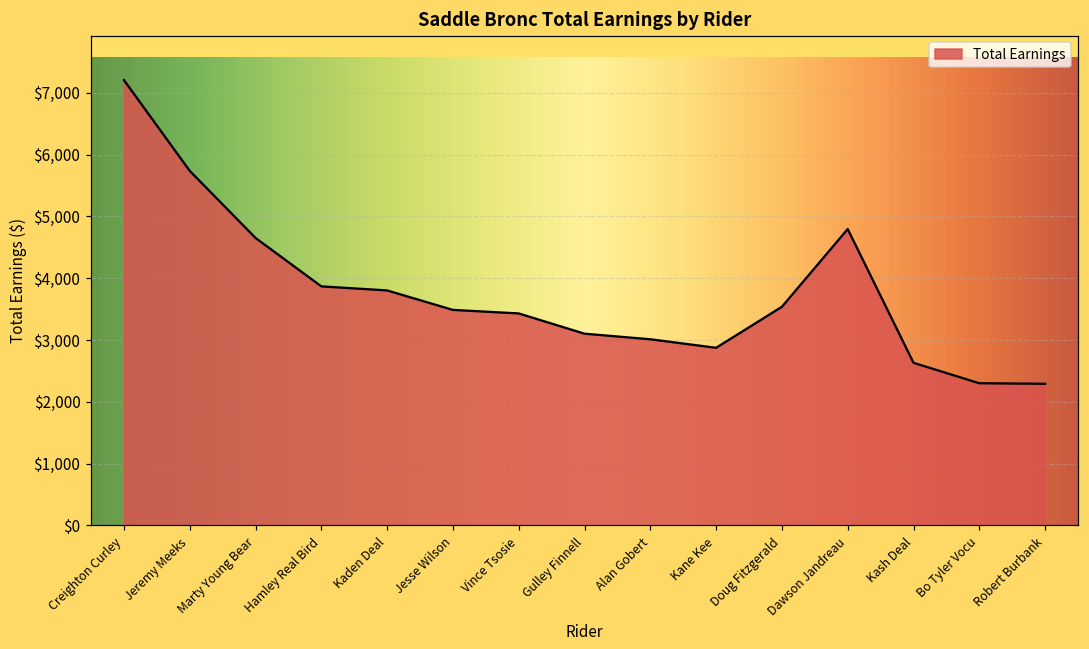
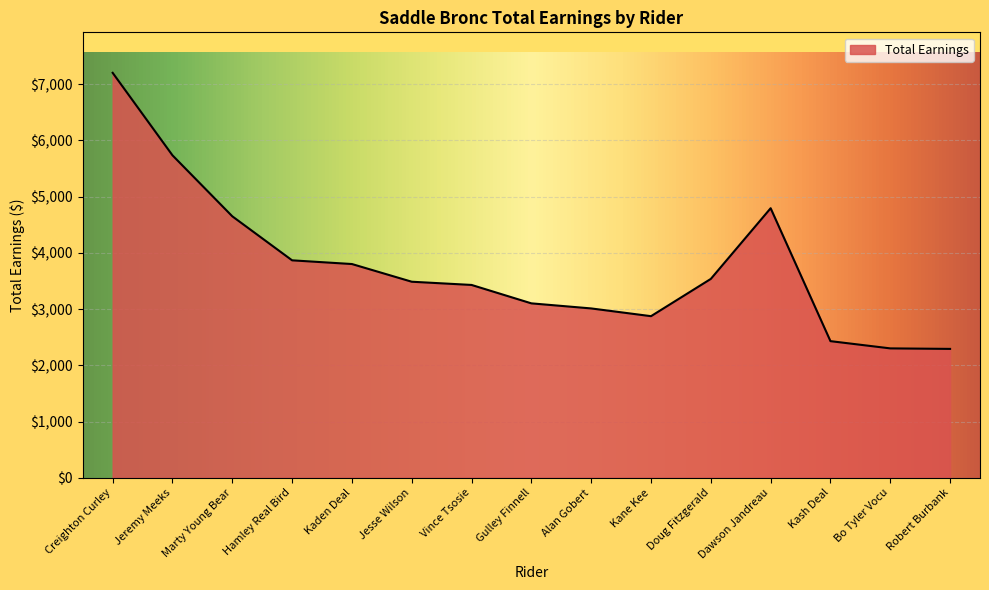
Kash Deal: $2,600 -> $2,400
